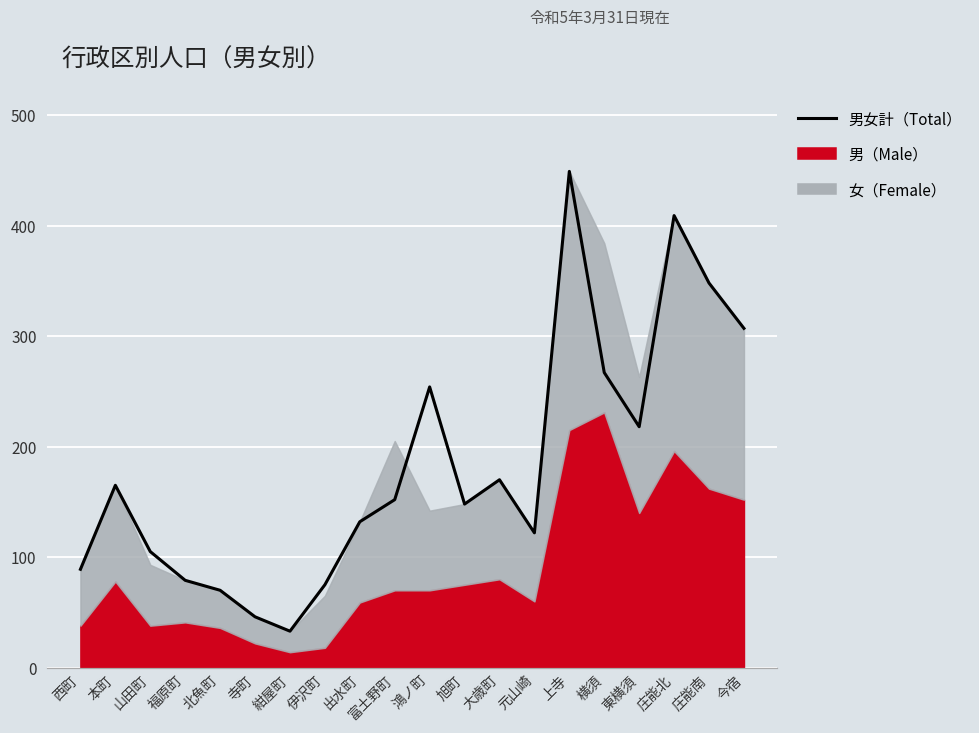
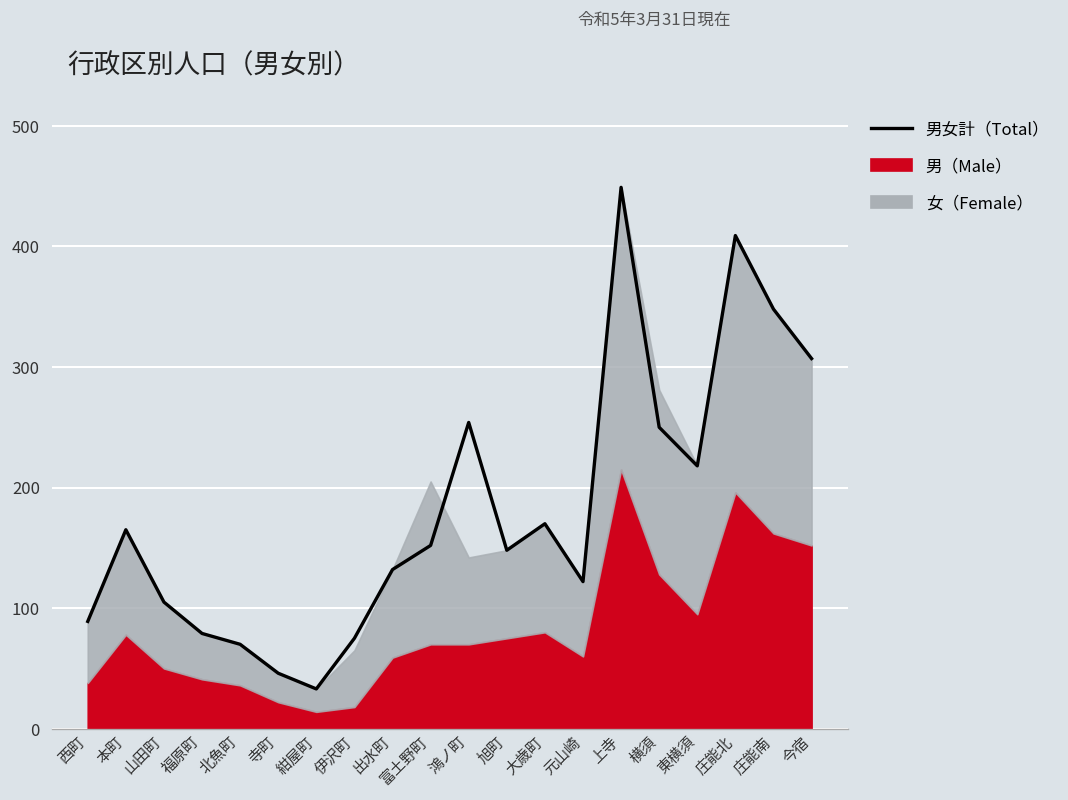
男（Male）, 山田町: 38 -> 50
男女計（Total）, 横須: 267 -> 250
男（Male）, 横須: 231 -> 128
男（Male）, 東横須: 140 -> 95
